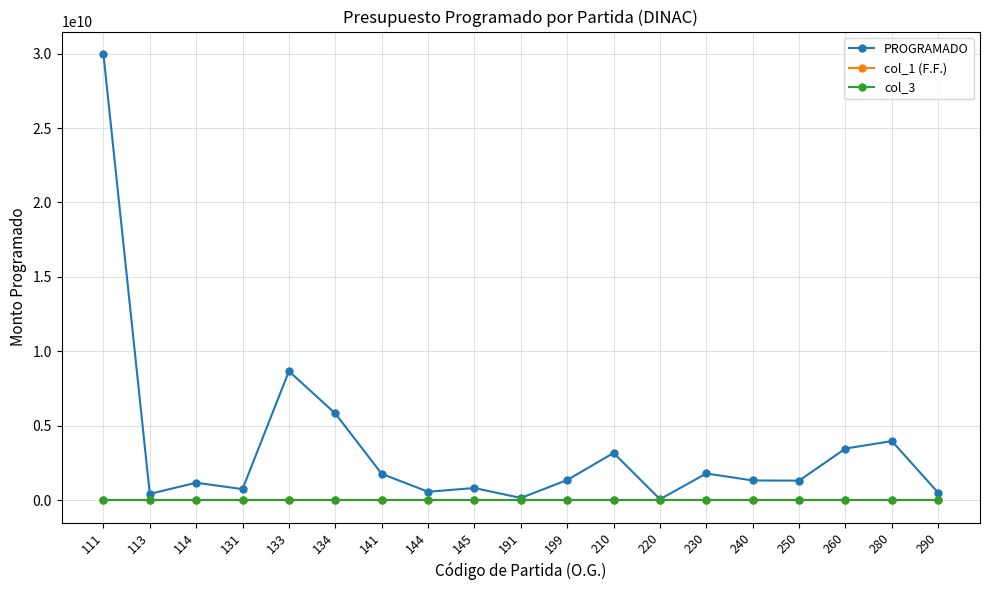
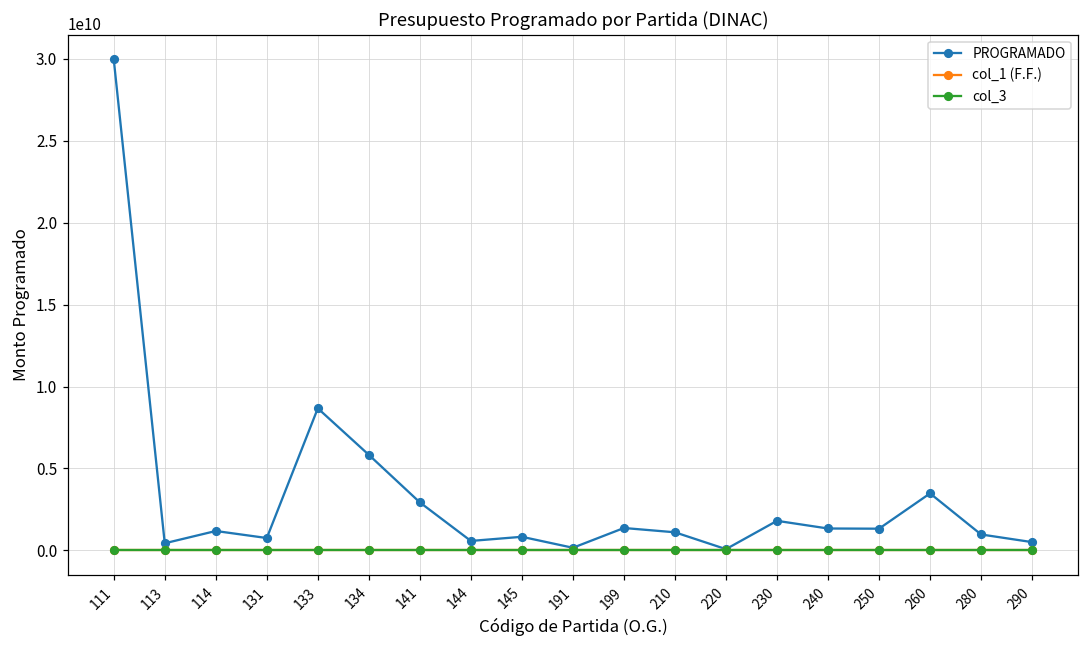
PROGRAMADO, 141: 1800000000 -> 2900000000
PROGRAMADO, 210: 3200000000 -> 1100000000
PROGRAMADO, 280: 4000000000 -> 1000000000
